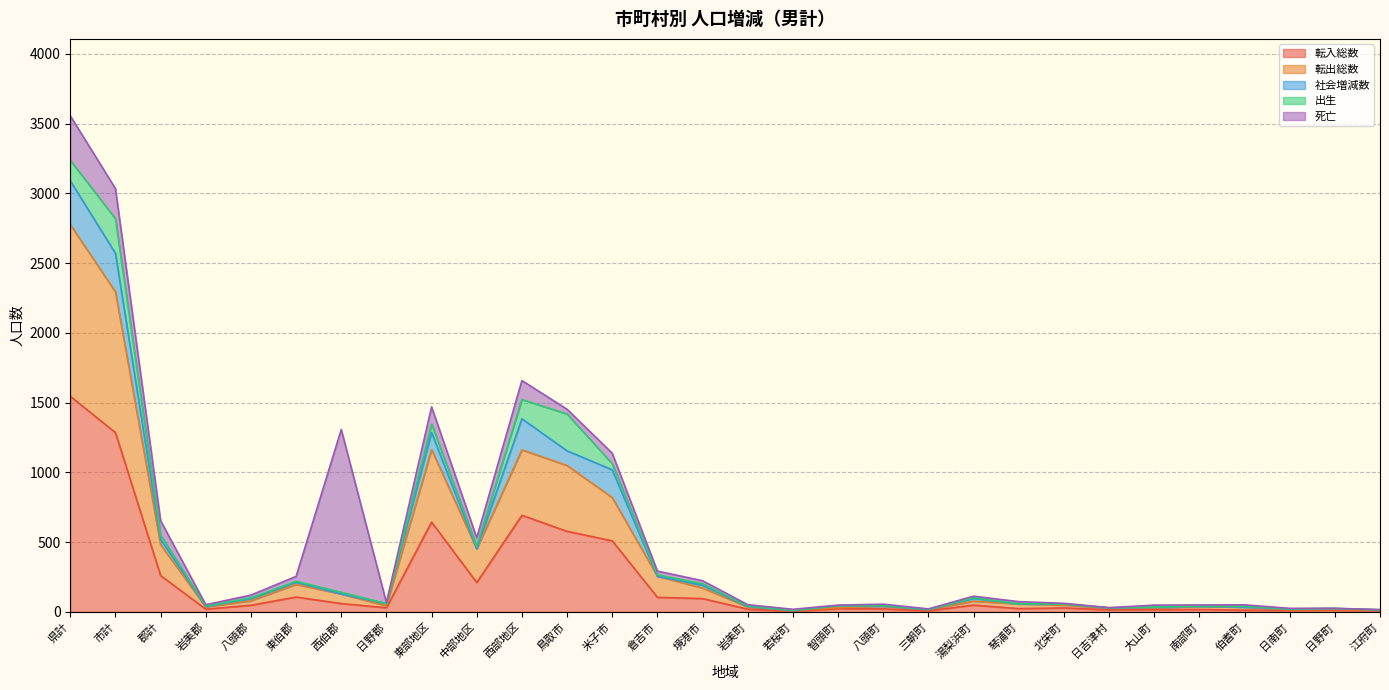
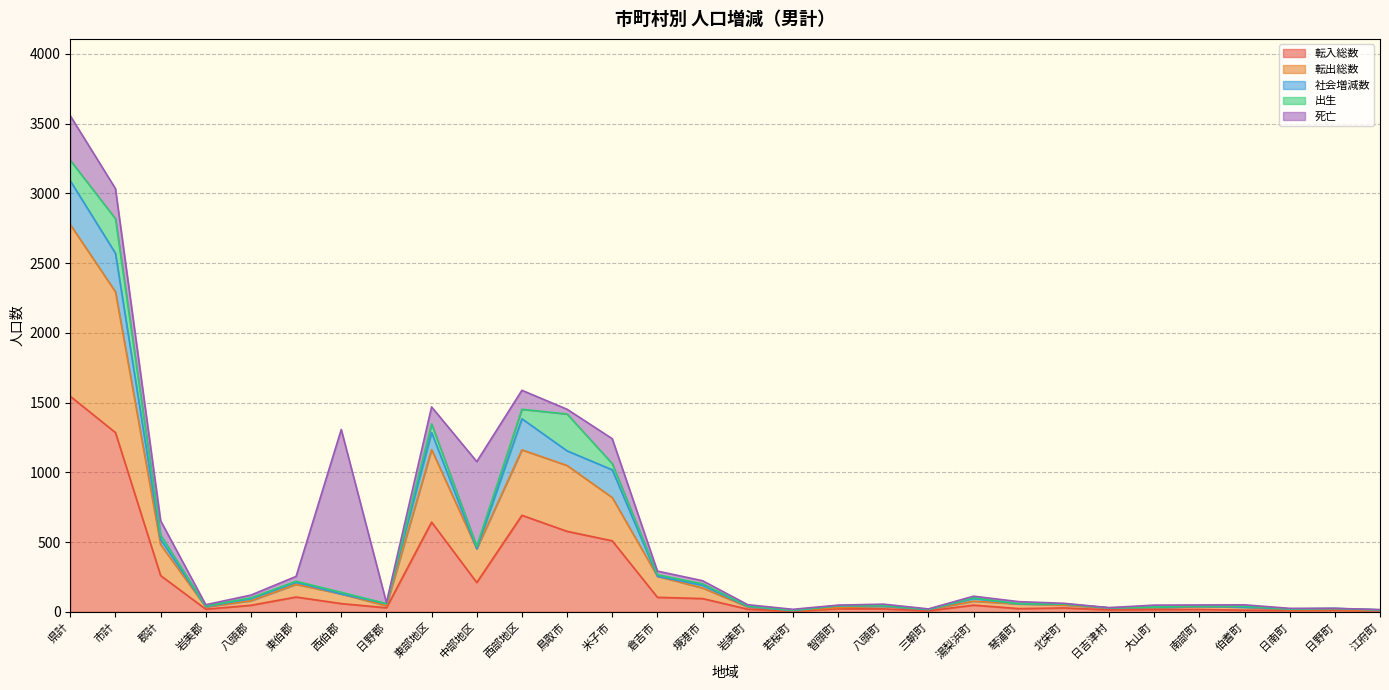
死亡, 中部地区: 60 -> 610
出生, 西部地区: 140 -> 70
死亡, 米子市: 80 -> 180
